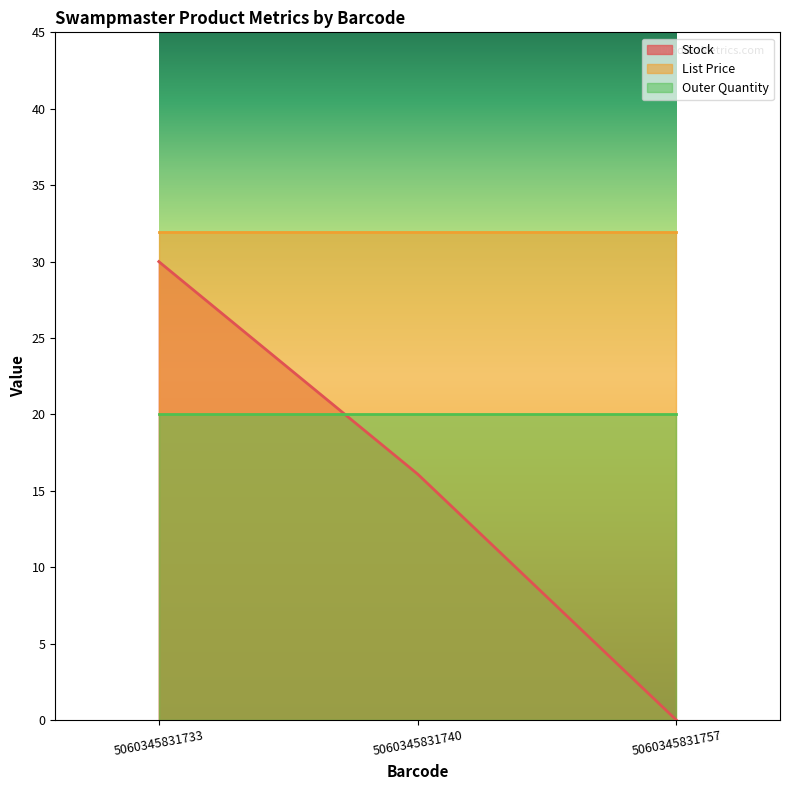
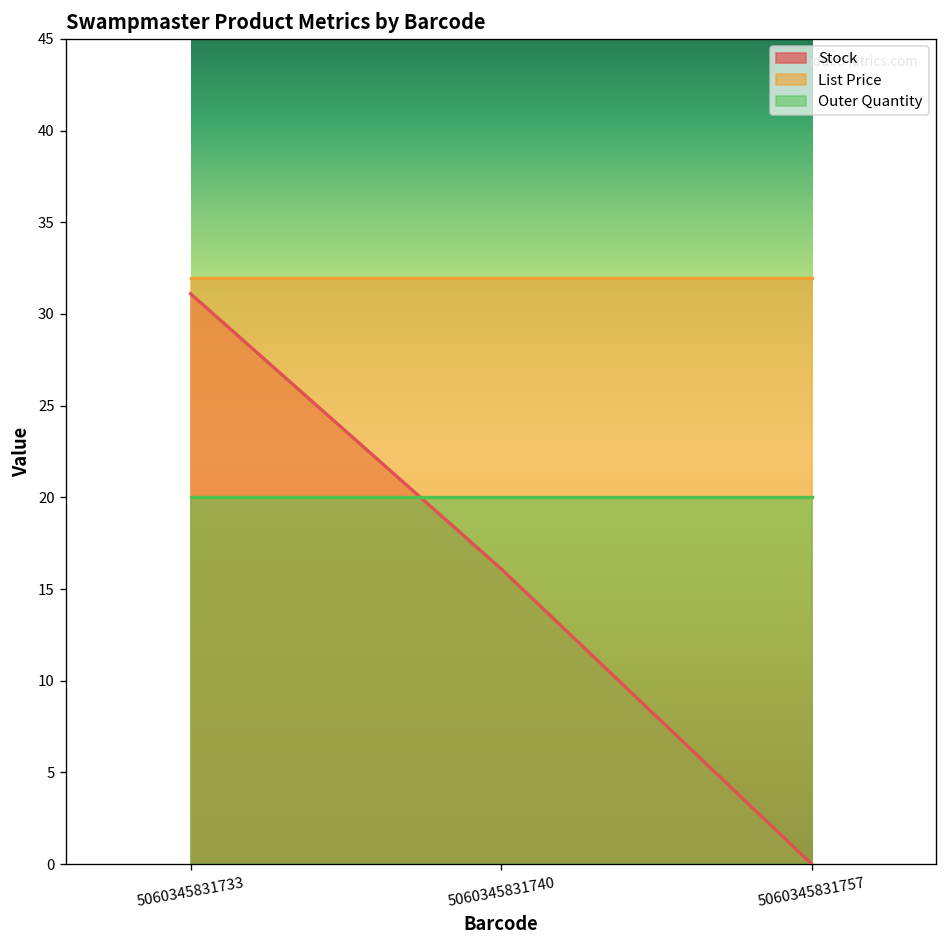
Stock, 5060345831733: 30.0 -> 31.1
